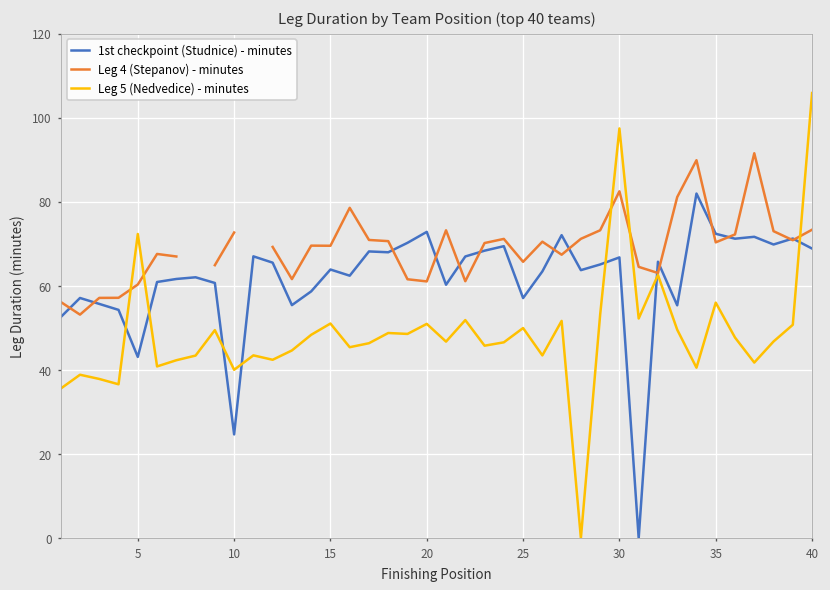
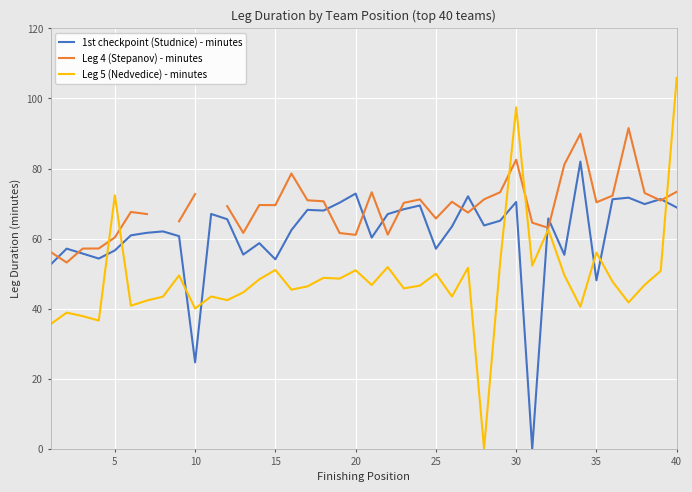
1st checkpoint (Studnice) - minutes, 5: 43 -> 57
1st checkpoint (Studnice) - minutes, 15: 64 -> 54
1st checkpoint (Studnice) - minutes, 30: 67 -> 70
1st checkpoint (Studnice) - minutes, 35: 72 -> 48
